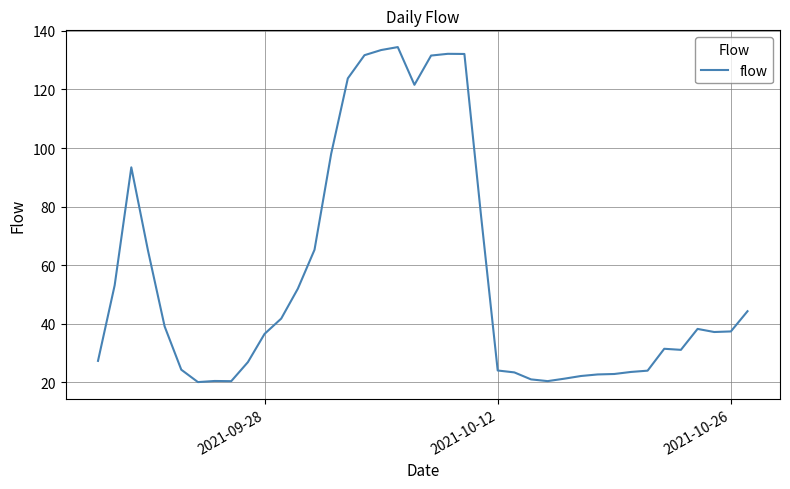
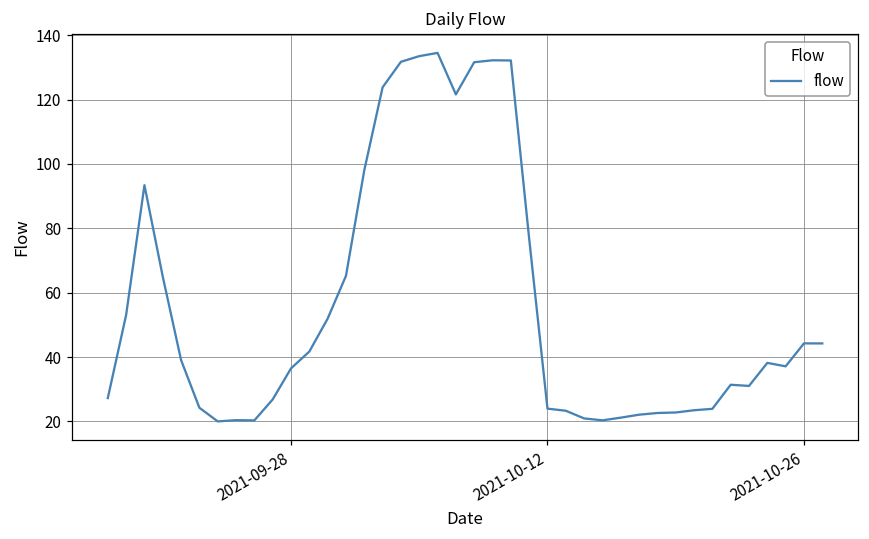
2021-10-26: 37 -> 44
